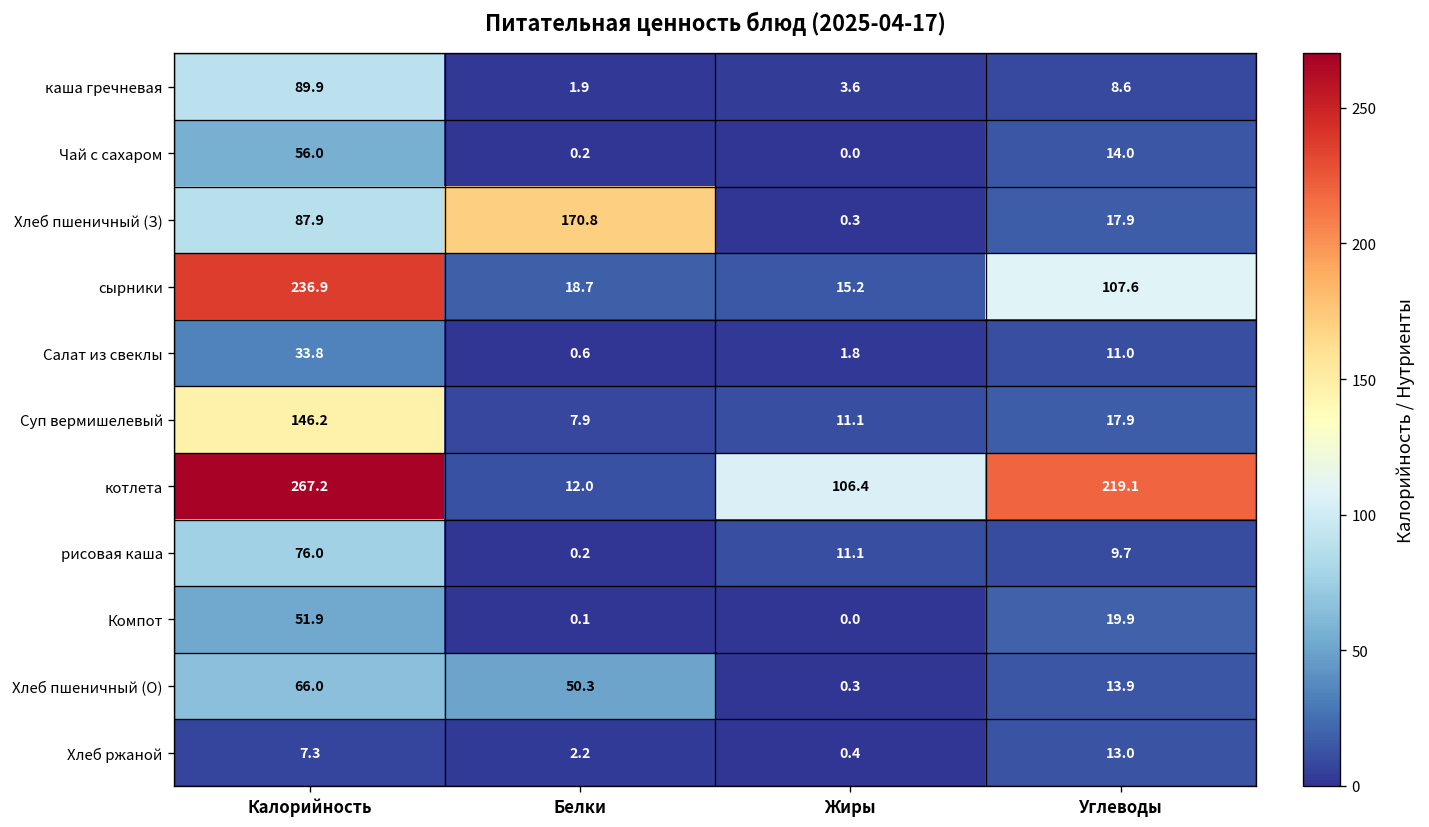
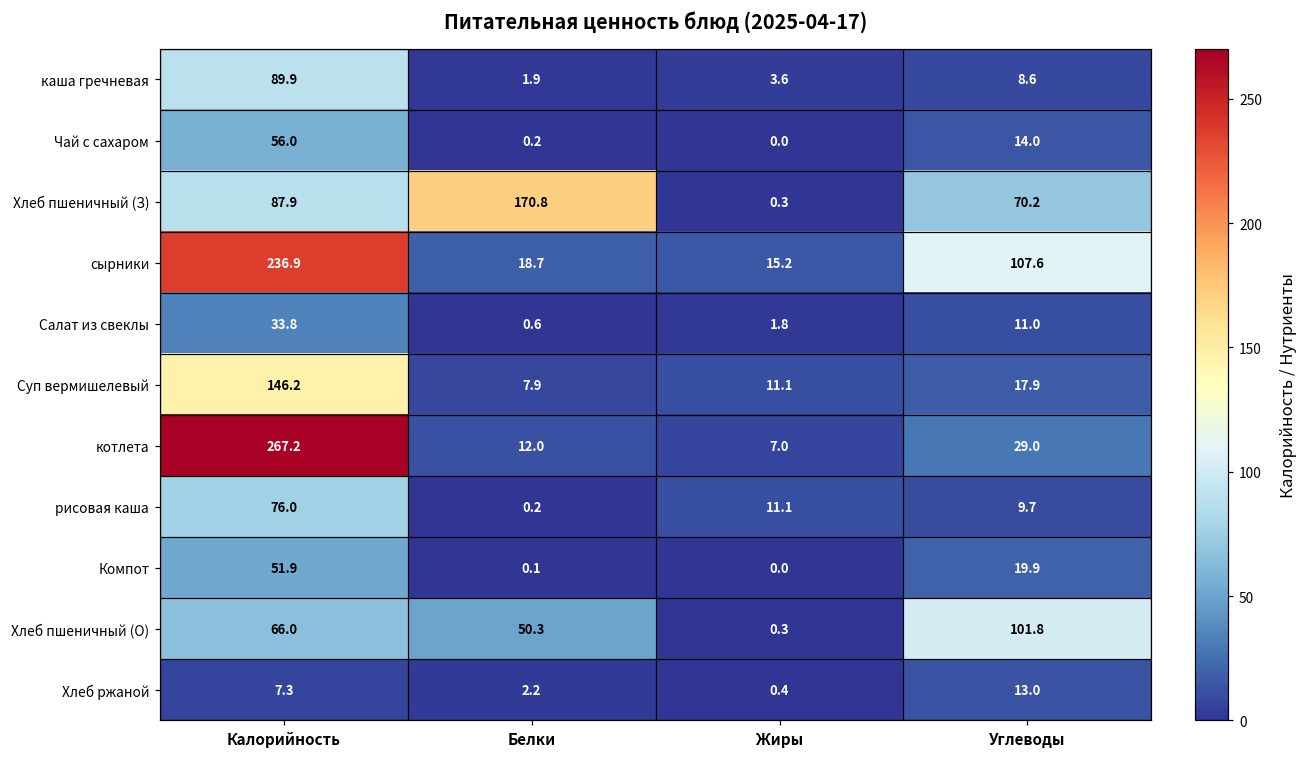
Хлеб пшеничный (З), Углеводы: 17.9 -> 70.2
котлета, Жиры: 106.4 -> 7.0
котлета, Углеводы: 219.1 -> 29.0
Хлеб пшеничный (О), Углеводы: 13.9 -> 101.8
